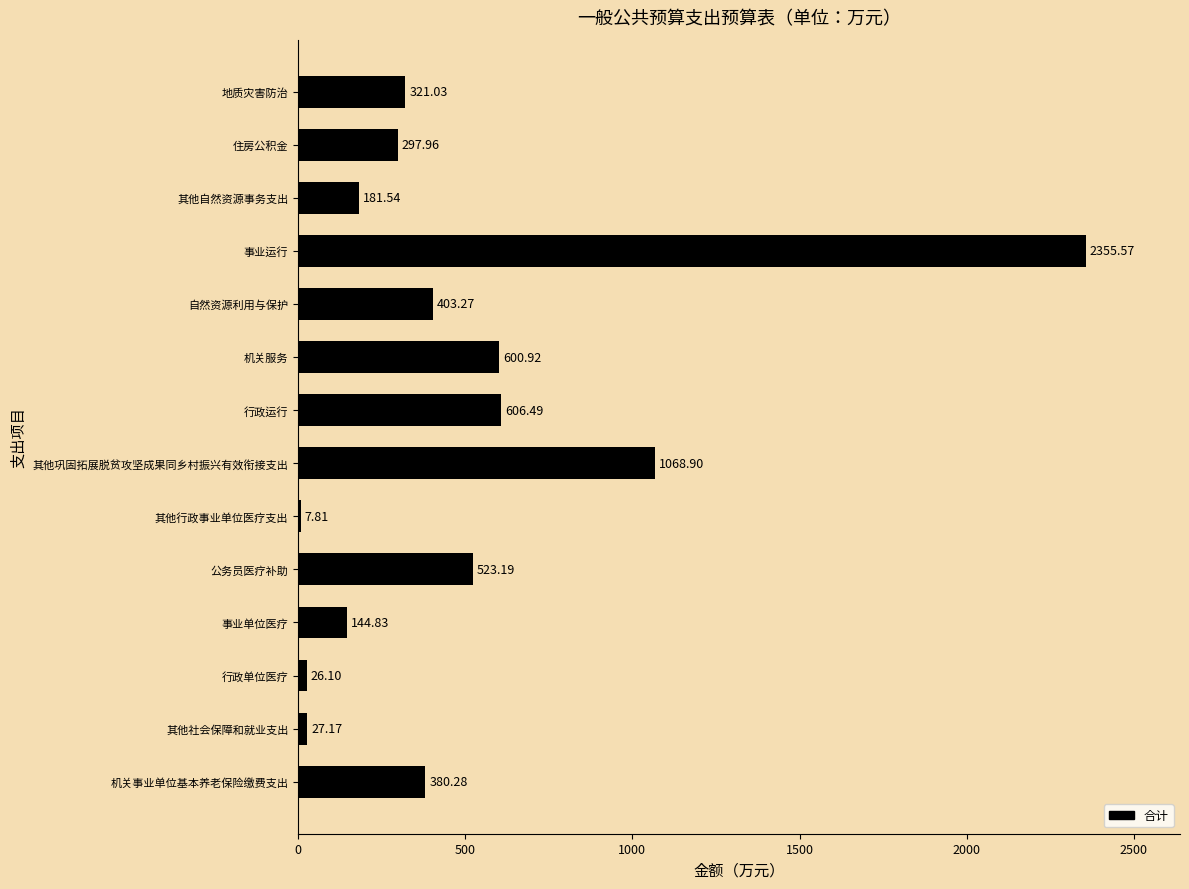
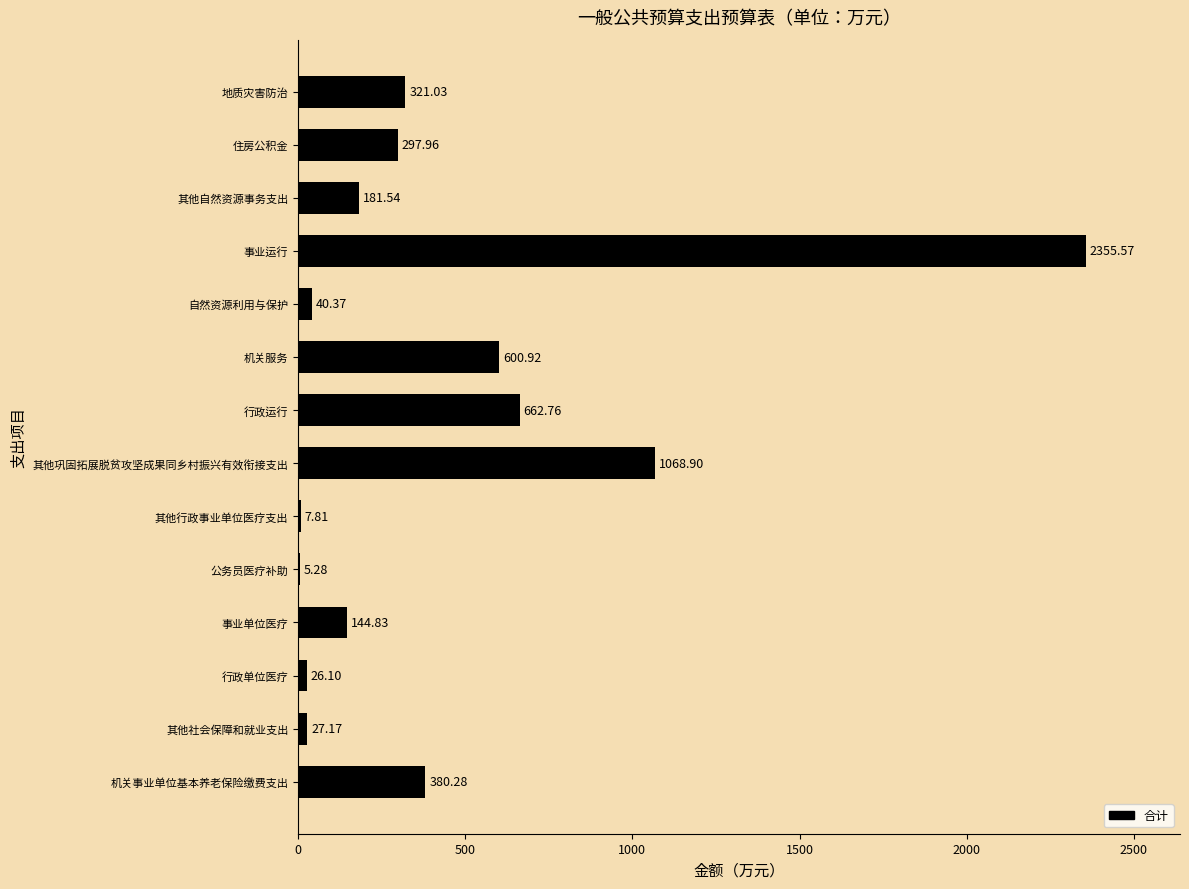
自然资源利用与保护: 403.27 -> 40.37
行政运行: 606.49 -> 662.76
公务员医疗补助: 523.19 -> 5.28
